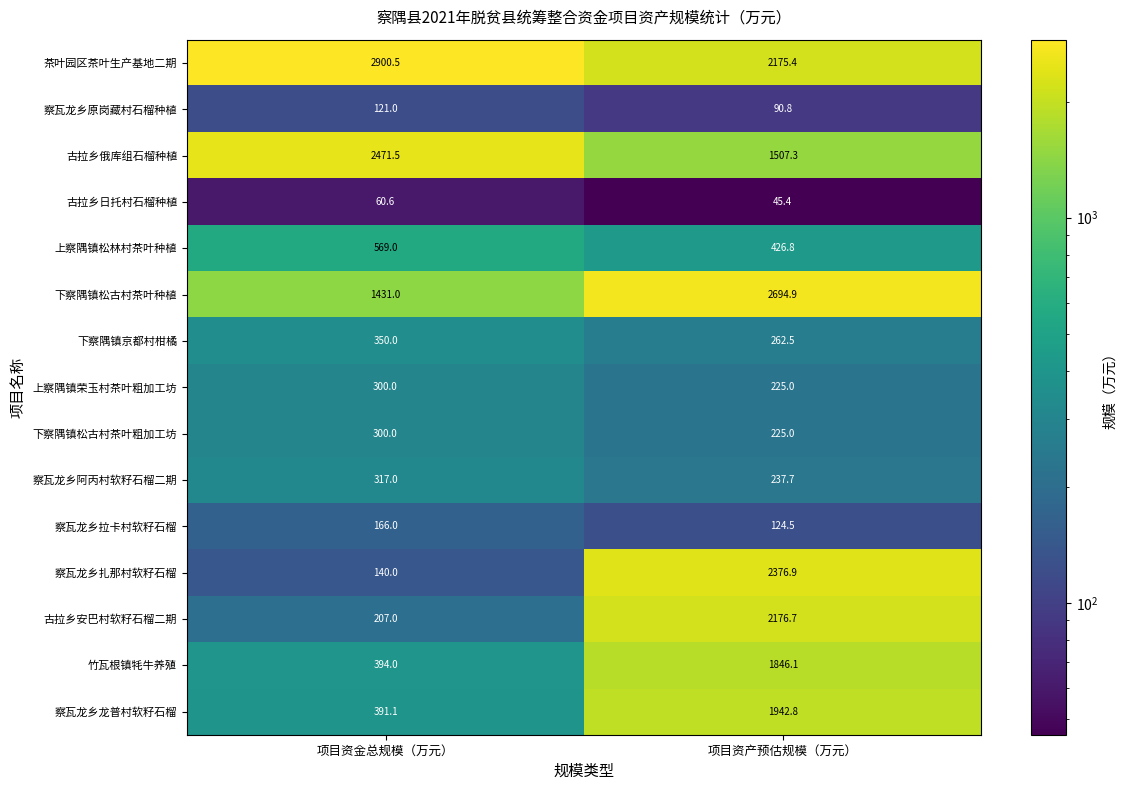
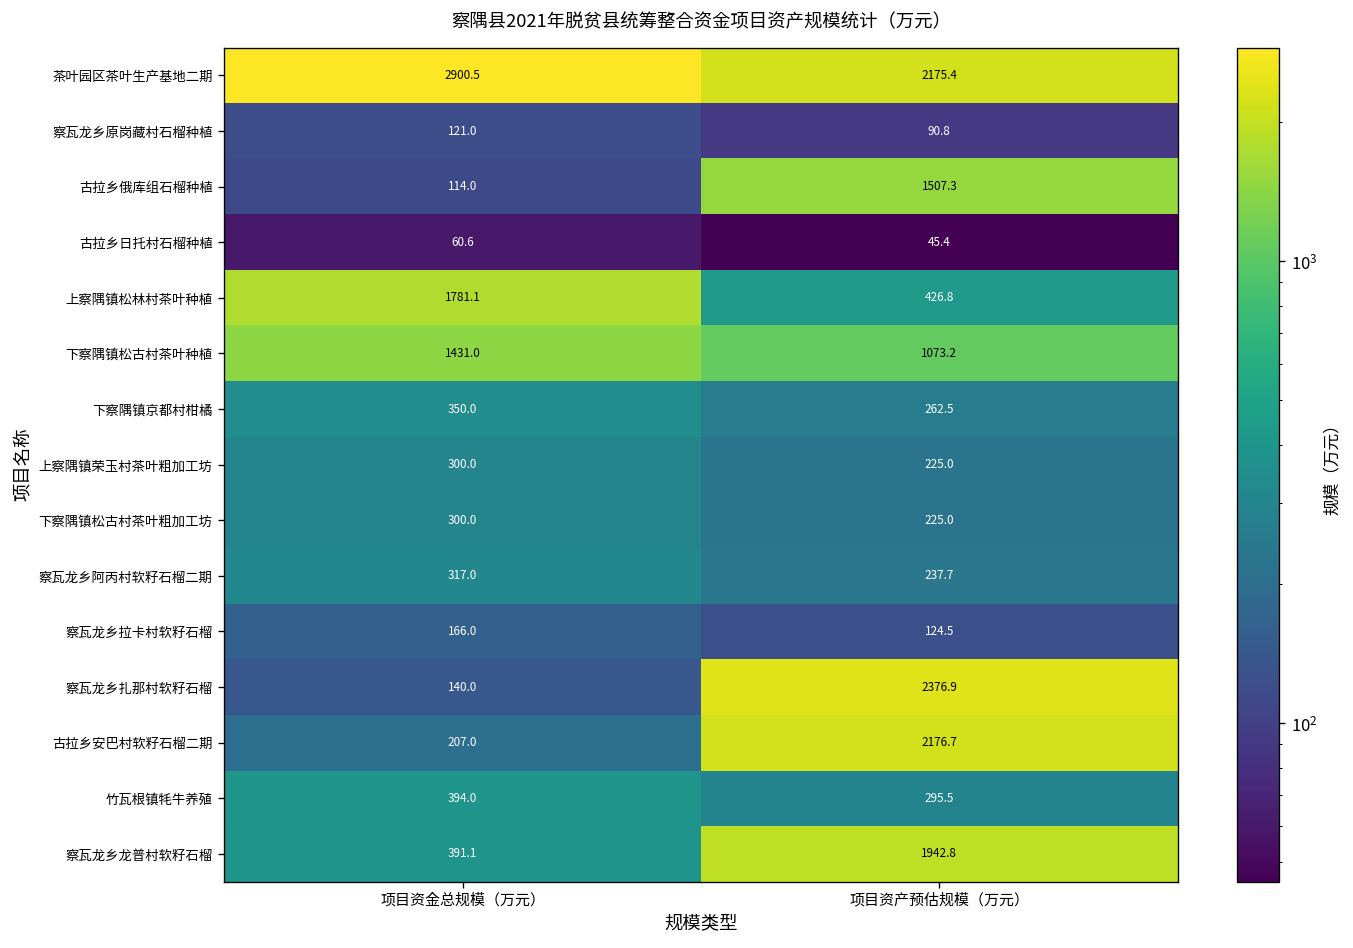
古拉乡俄库组石榴种植, 项目资金总规模（万元）: 2471.5 -> 114.0
上察隅镇松林村茶叶种植, 项目资金总规模（万元）: 569.0 -> 1781.1
下察隅镇松古村茶叶种植, 项目资产预估规模（万元）: 2694.9 -> 1073.2
竹瓦根镇牦牛养殖, 项目资产预估规模（万元）: 1846.1 -> 295.5
